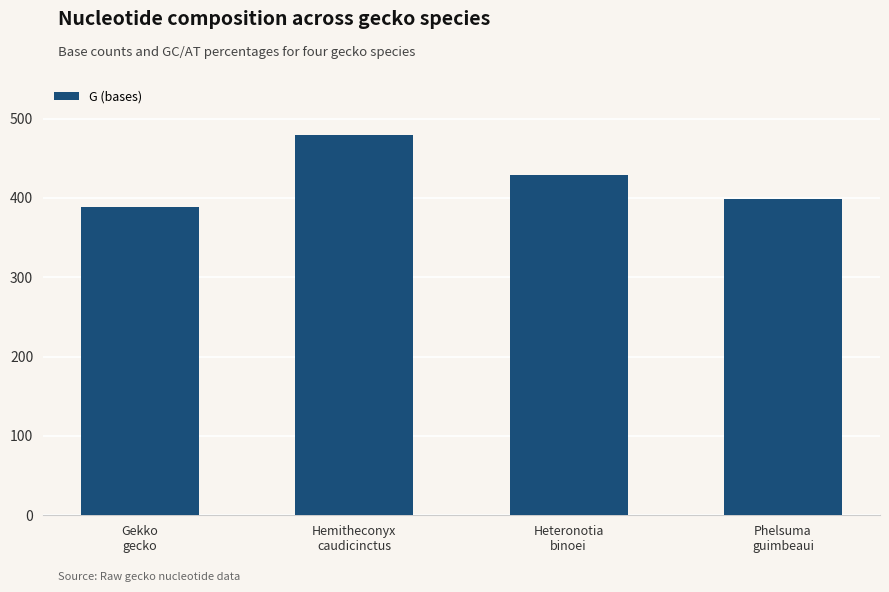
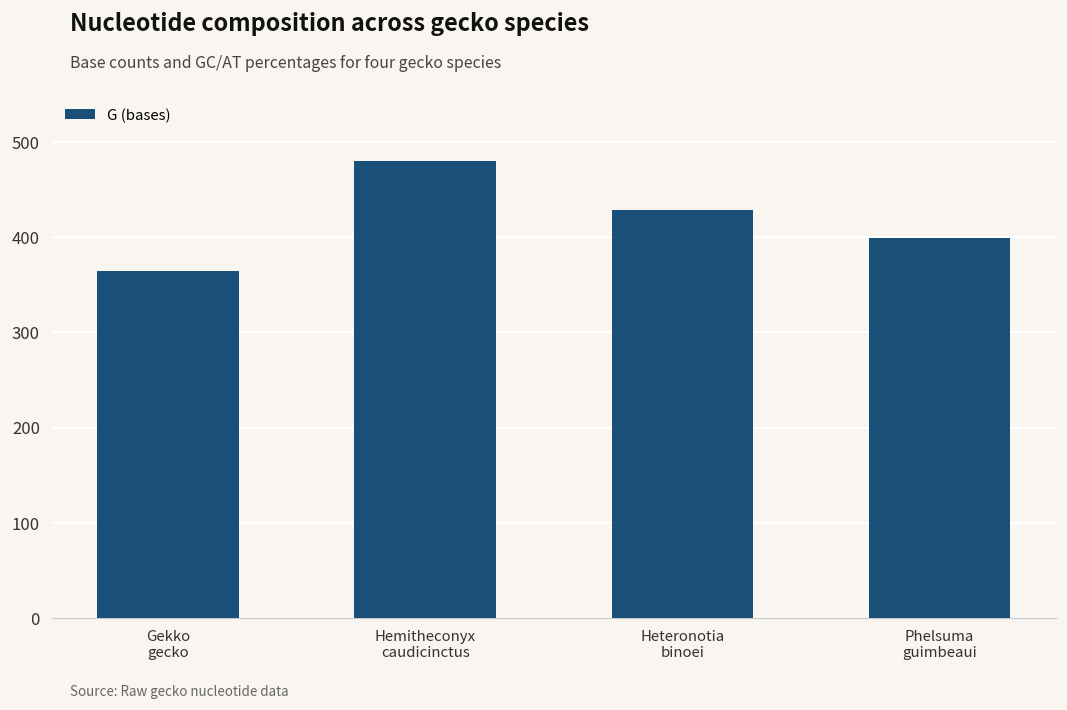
Gekko gecko: 390 -> 360
